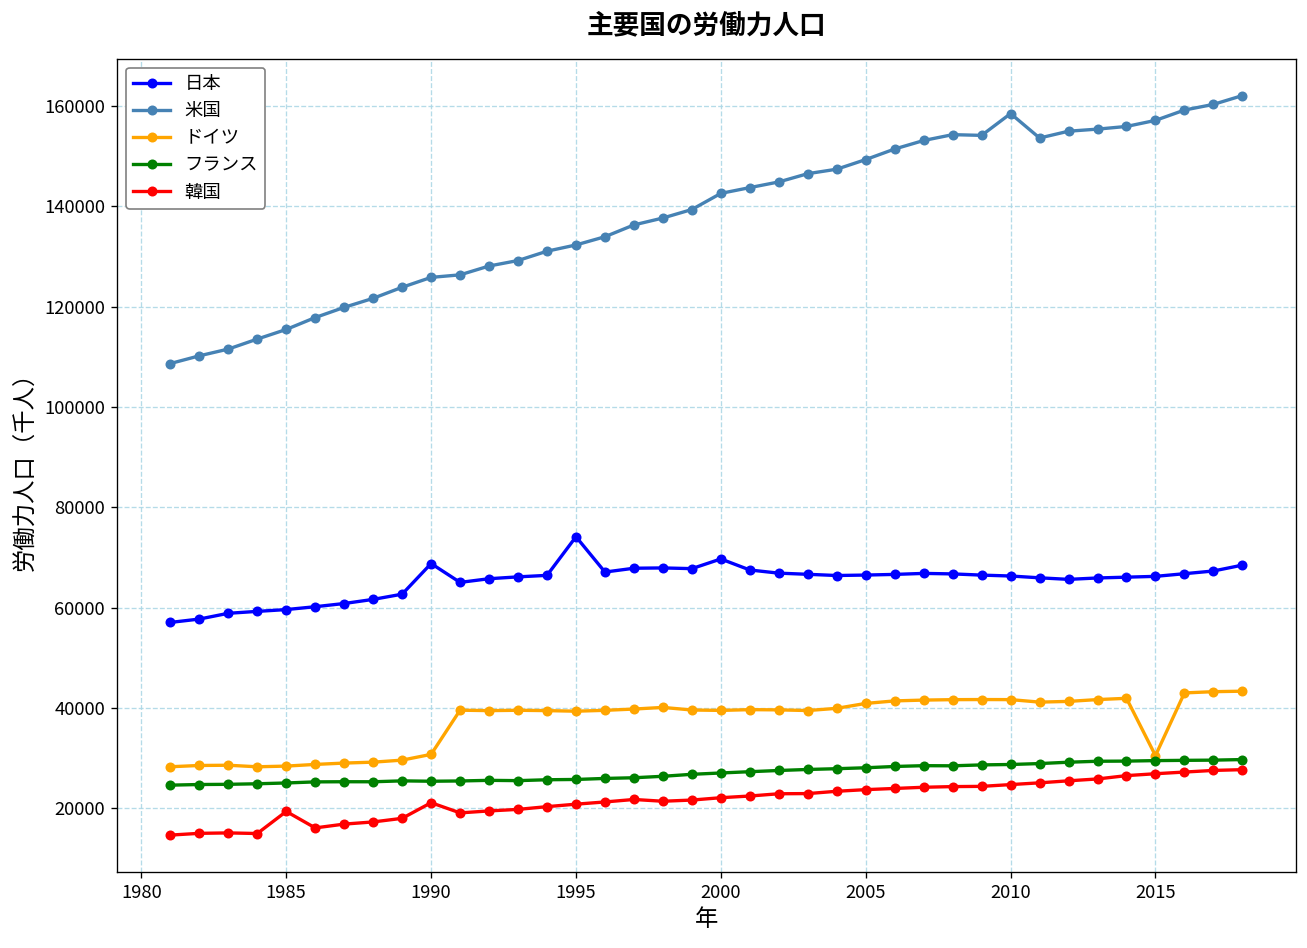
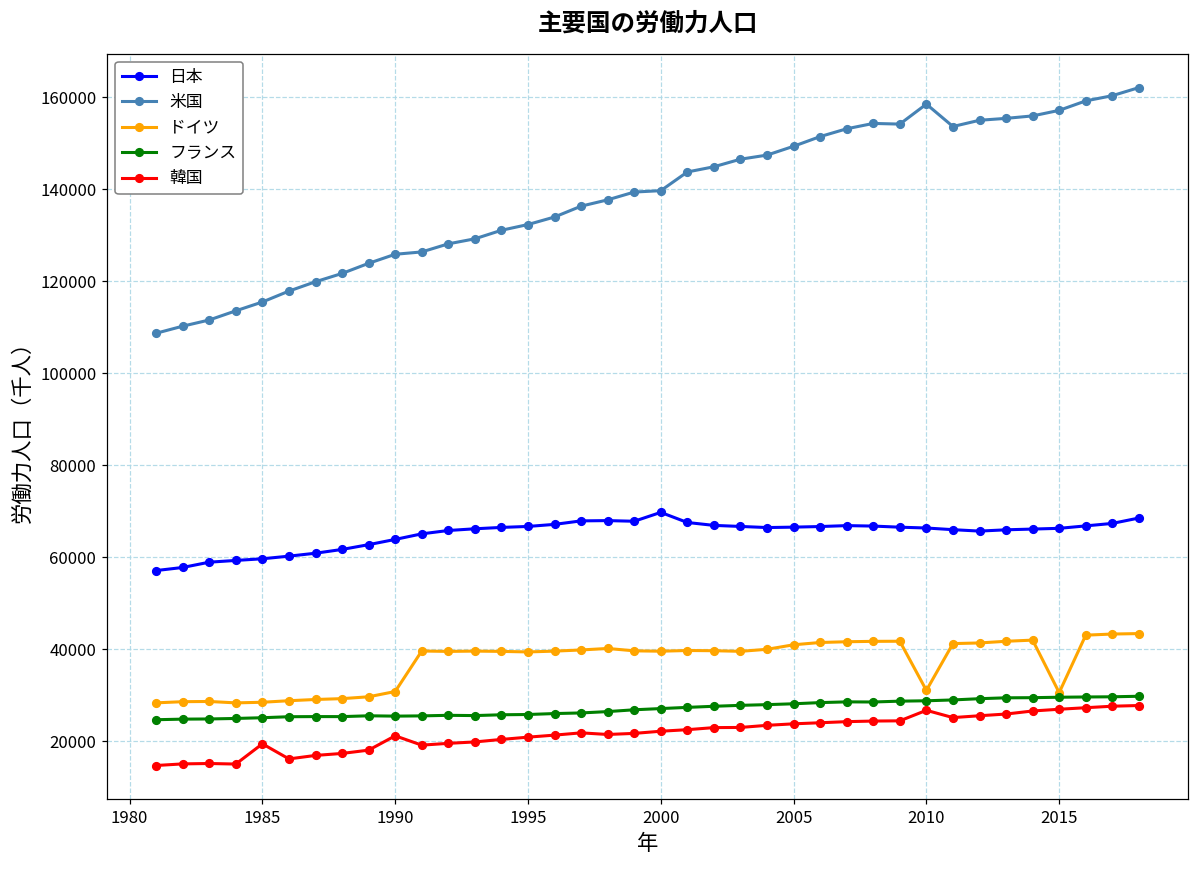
日本, 1990: 69000 -> 64000
日本, 1995: 74000 -> 67000
米国, 2000: 143000 -> 140000
ドイツ, 2010: 42000 -> 31000
韓国, 2010: 25000 -> 27000
